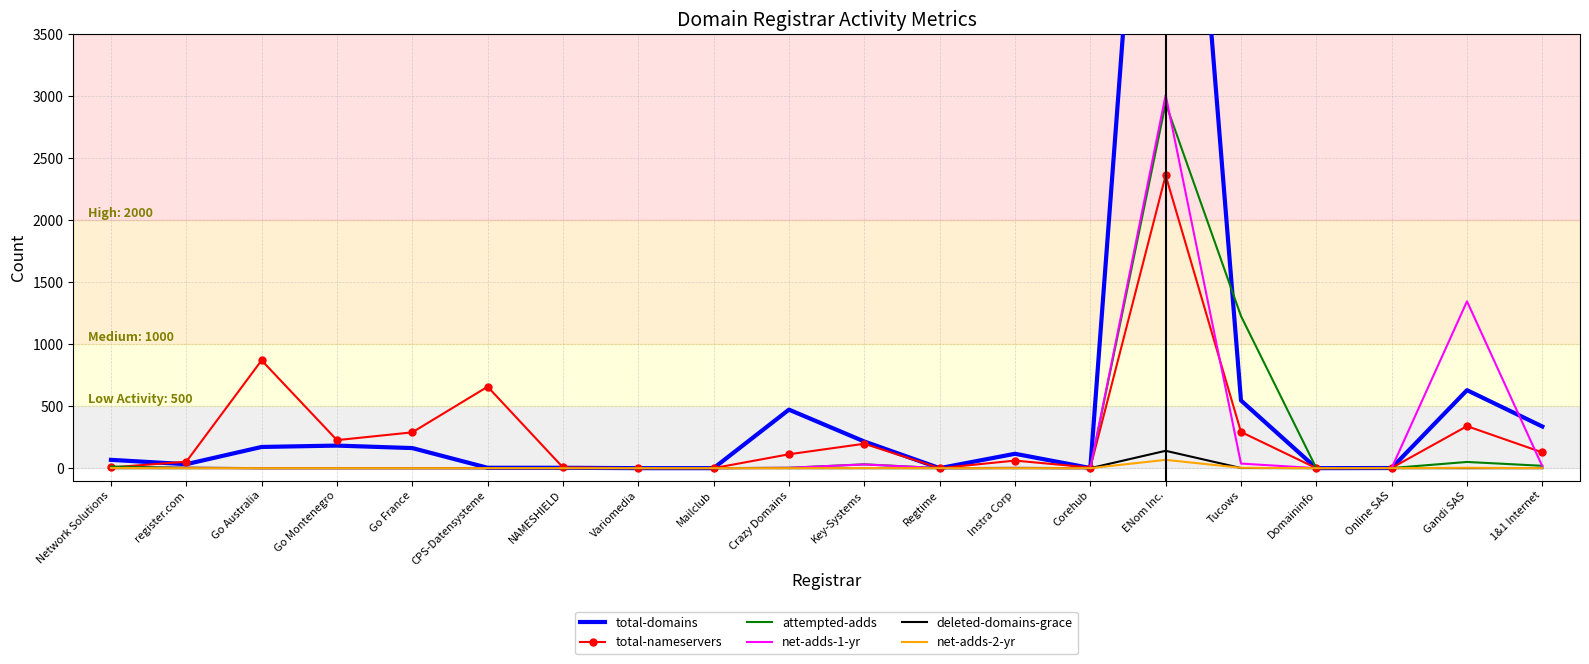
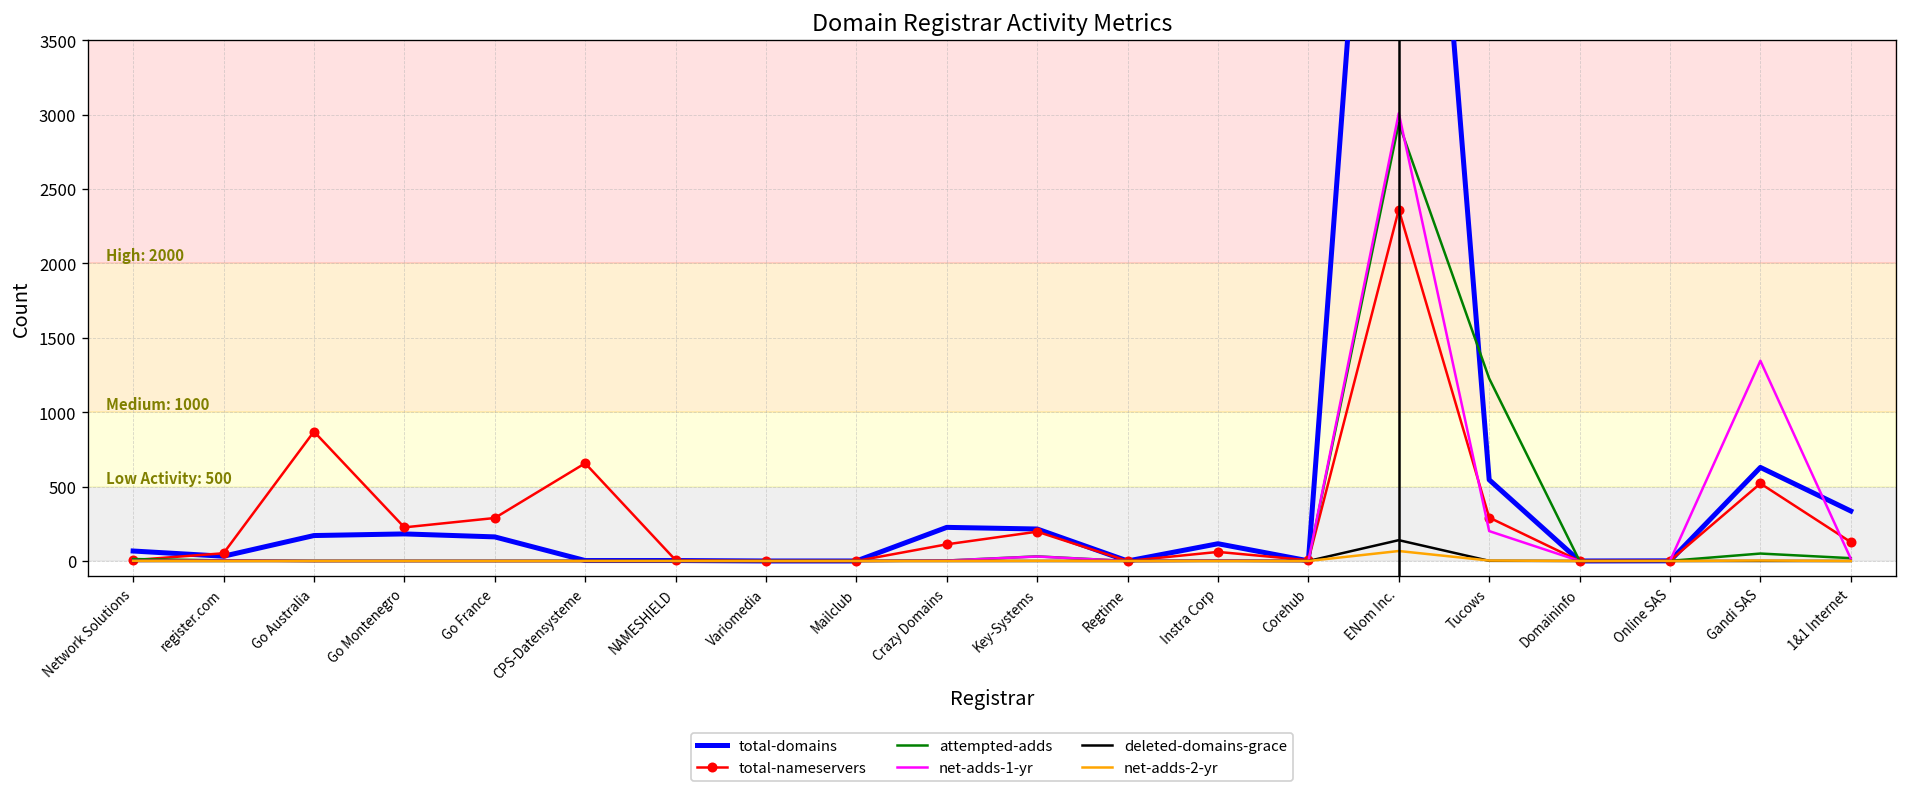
total-domains, Crazy Domains: 470 -> 230
net-adds-1-yr, Tucows: 40 -> 200
total-nameservers, Gandi SAS: 340 -> 520
